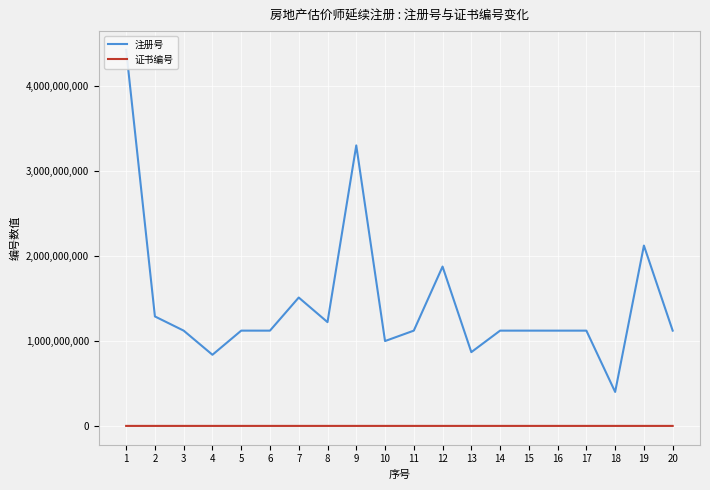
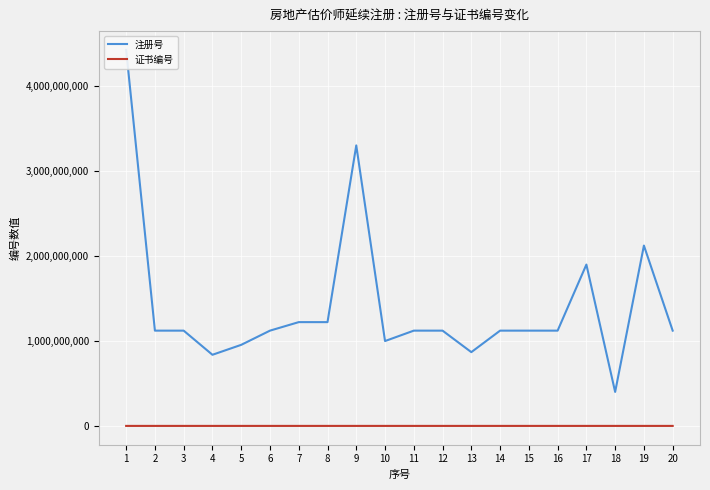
注册号, 2: 1,300,000,000 -> 1,100,000,000
注册号, 5: 1,100,000,000 -> 1,000,000,000
注册号, 7: 1,500,000,000 -> 1,200,000,000
注册号, 12: 1,900,000,000 -> 1,100,000,000
注册号, 17: 1,100,000,000 -> 1,900,000,000
